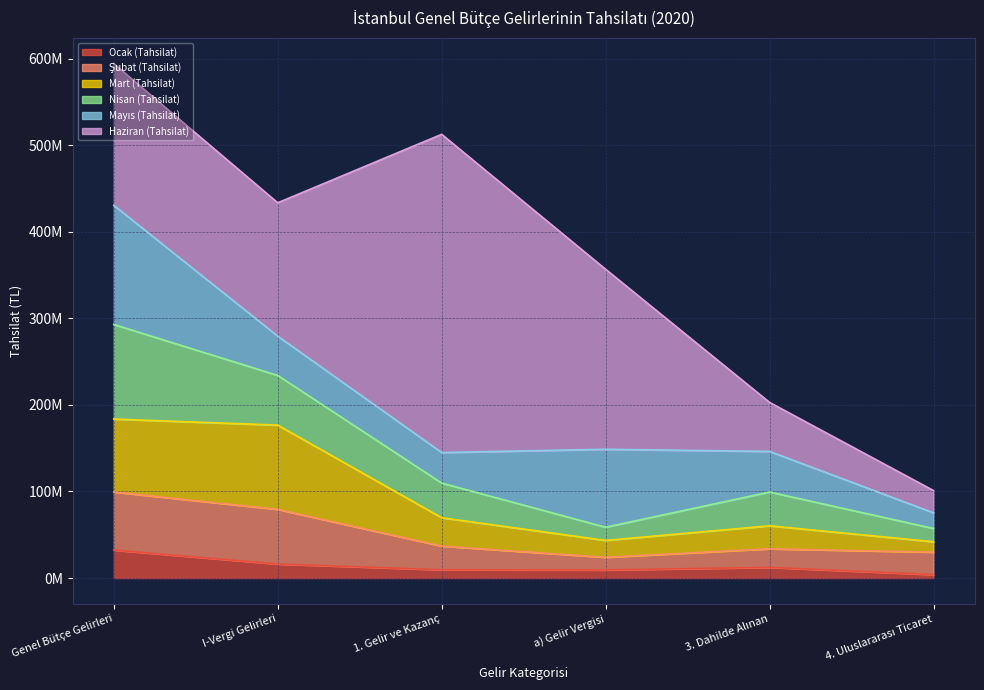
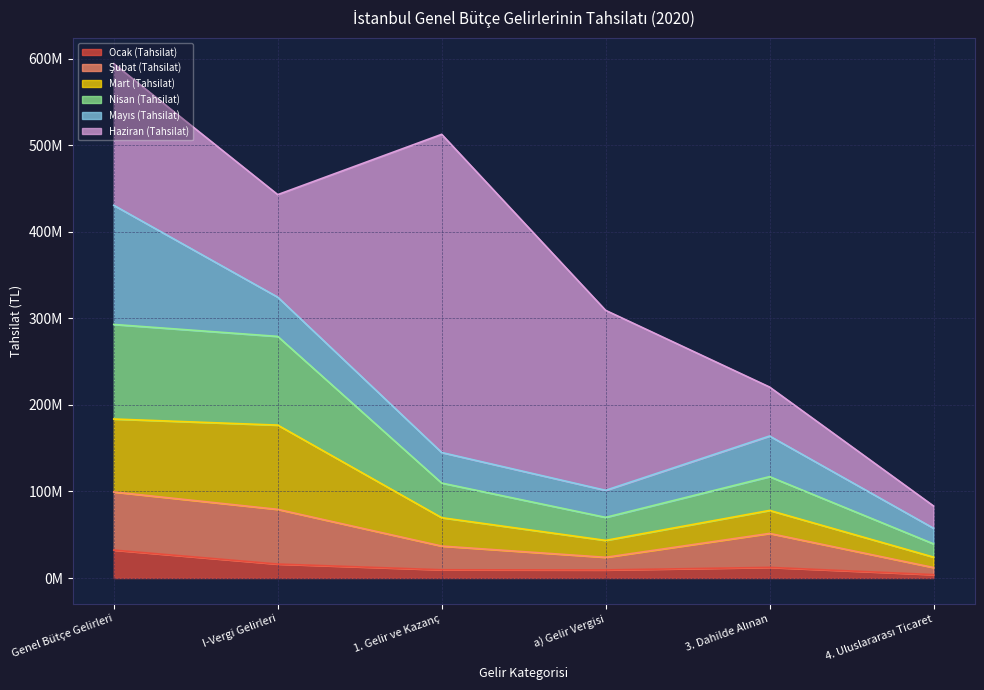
Nisan (Tahsilat), I-Vergi Gelirleri: 60000000 -> 100000000
Haziran (Tahsilat), I-Vergi Gelirleri: 150000000 -> 120000000
Nisan (Tahsilat), a) Gelir Vergisi: 20000000 -> 30000000
Mayıs (Tahsilat), a) Gelir Vergisi: 90000000 -> 30000000
Şubat (Tahsilat), 3. Dahilde Alınan: 20000000 -> 40000000
Şubat (Tahsilat), 4. Uluslararası Ticaret: 30000000 -> 10000000
